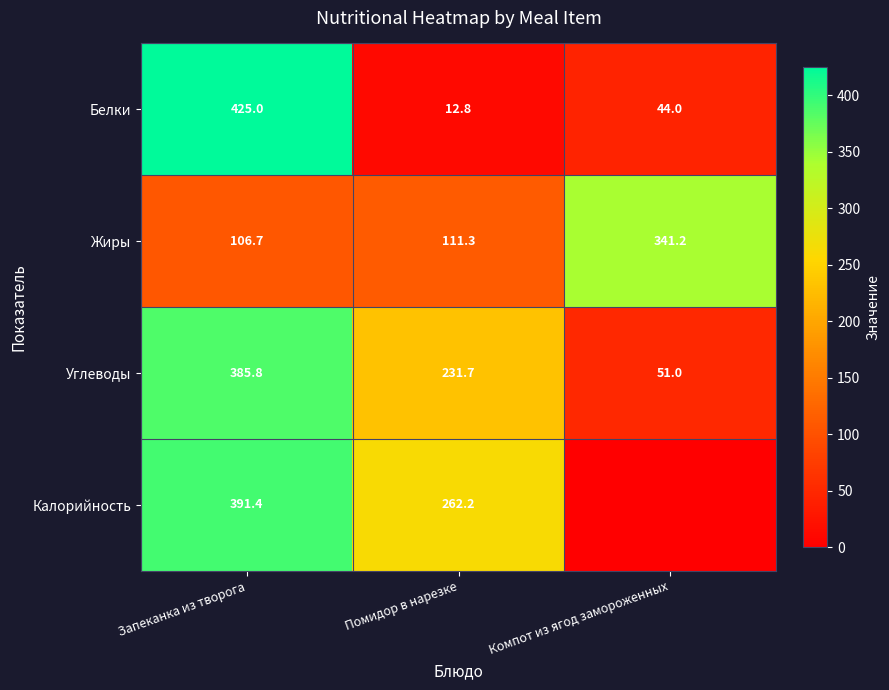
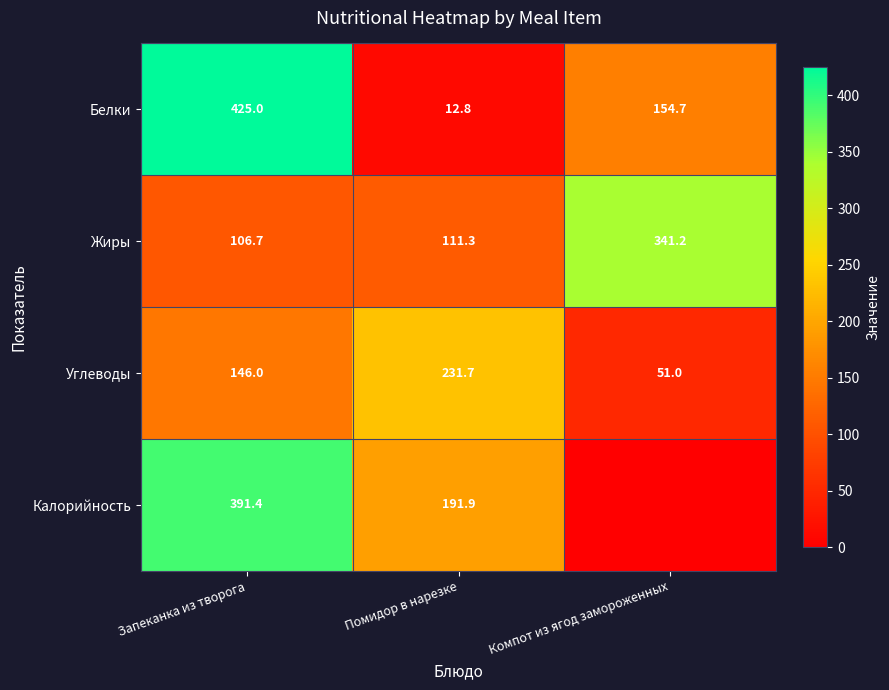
Белки, Компот из ягод замороженных: 44.0 -> 154.7
Углеводы, Запеканка из творога: 385.8 -> 146.0
Калорийность, Помидор в нарезке: 262.2 -> 191.9
